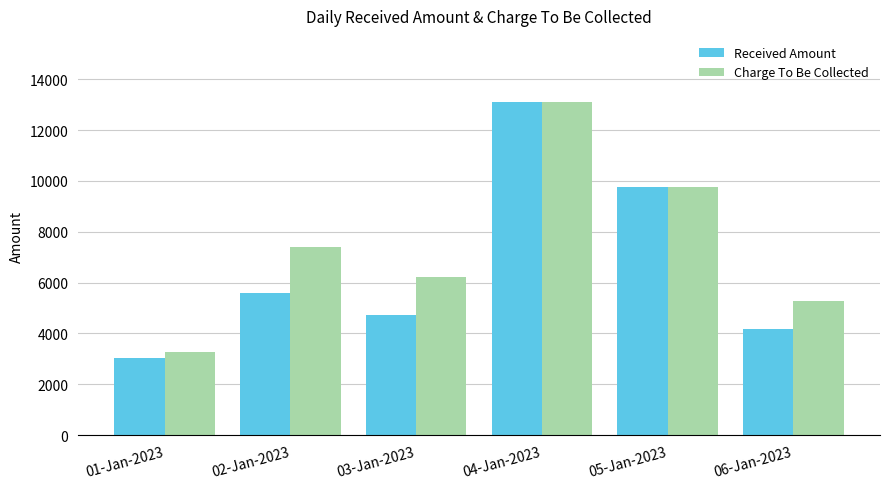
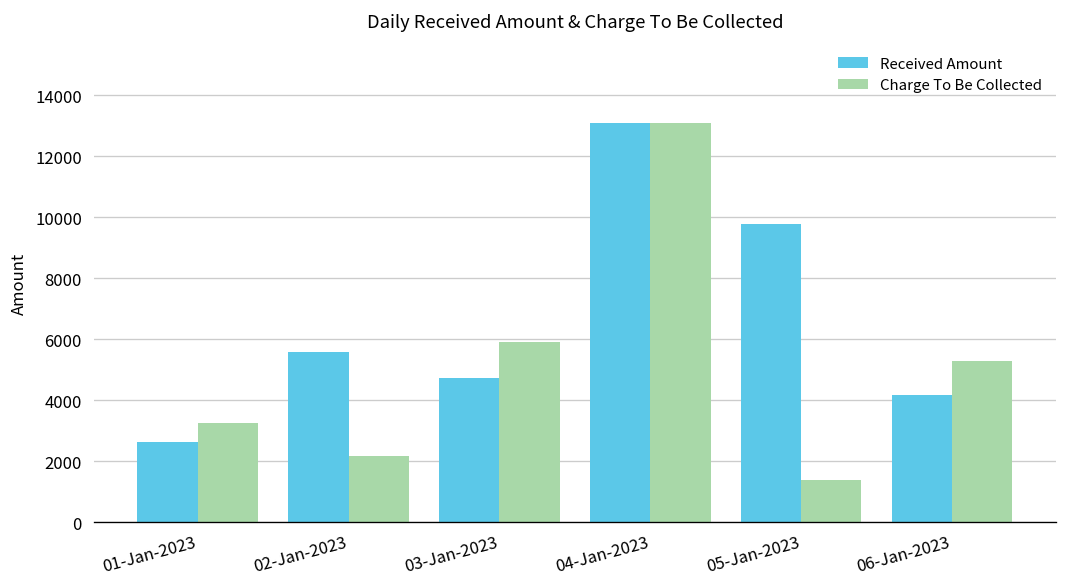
Received Amount, 01-Jan-2023: 3100 -> 2700
Charge To Be Collected, 02-Jan-2023: 7400 -> 2200
Charge To Be Collected, 03-Jan-2023: 6200 -> 5900
Charge To Be Collected, 05-Jan-2023: 9800 -> 1400
